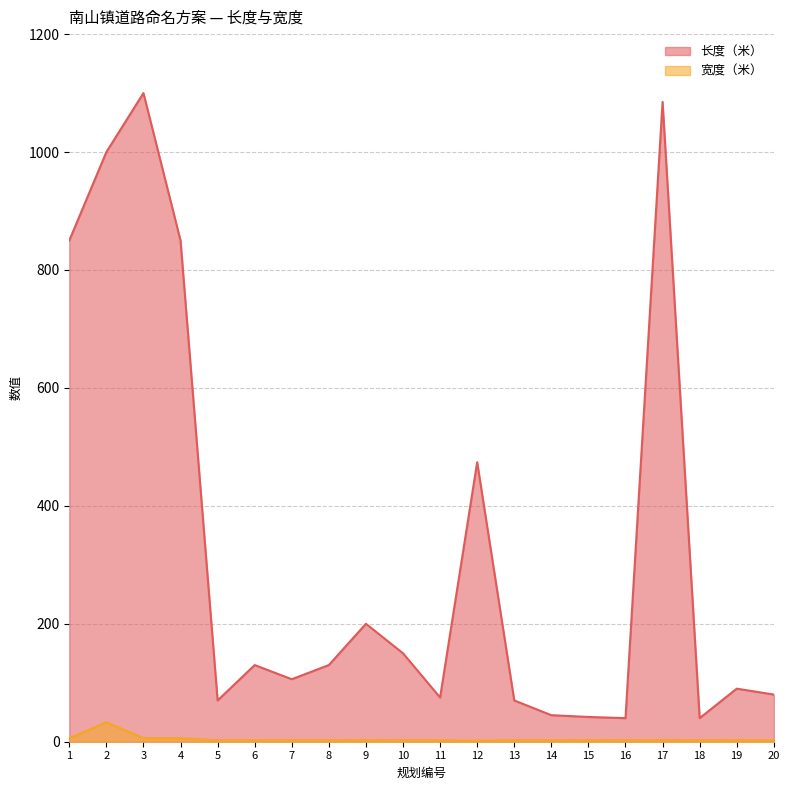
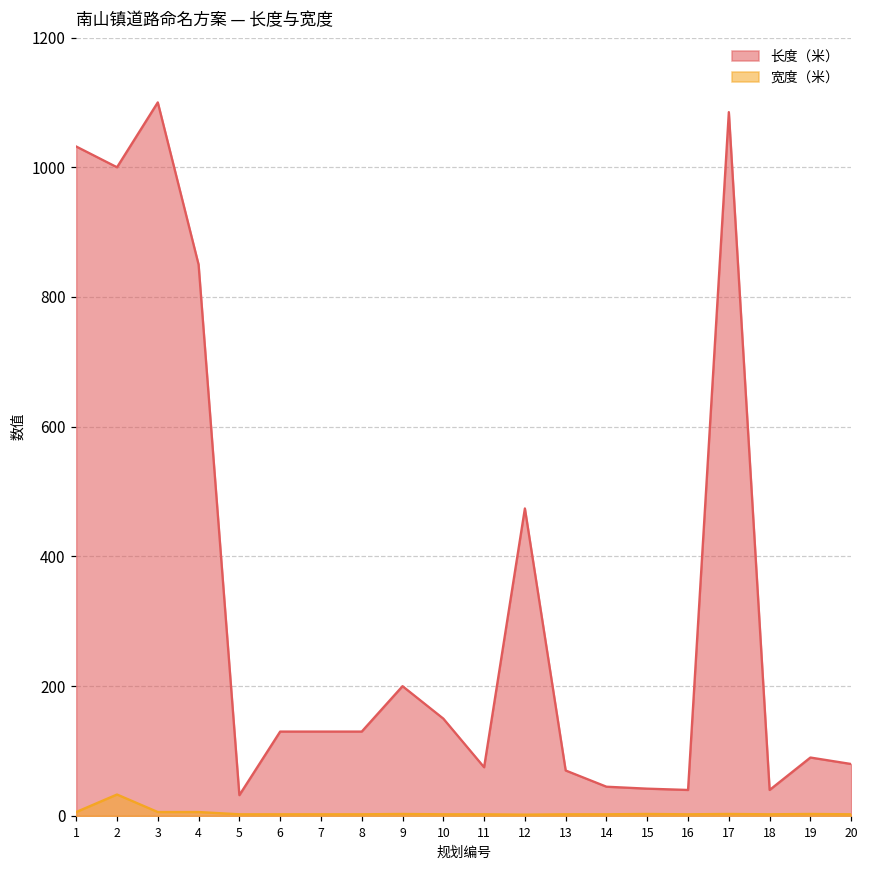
长度（米）, 1: 850 -> 1030
长度（米）, 5: 70 -> 30
长度（米）, 7: 110 -> 130
